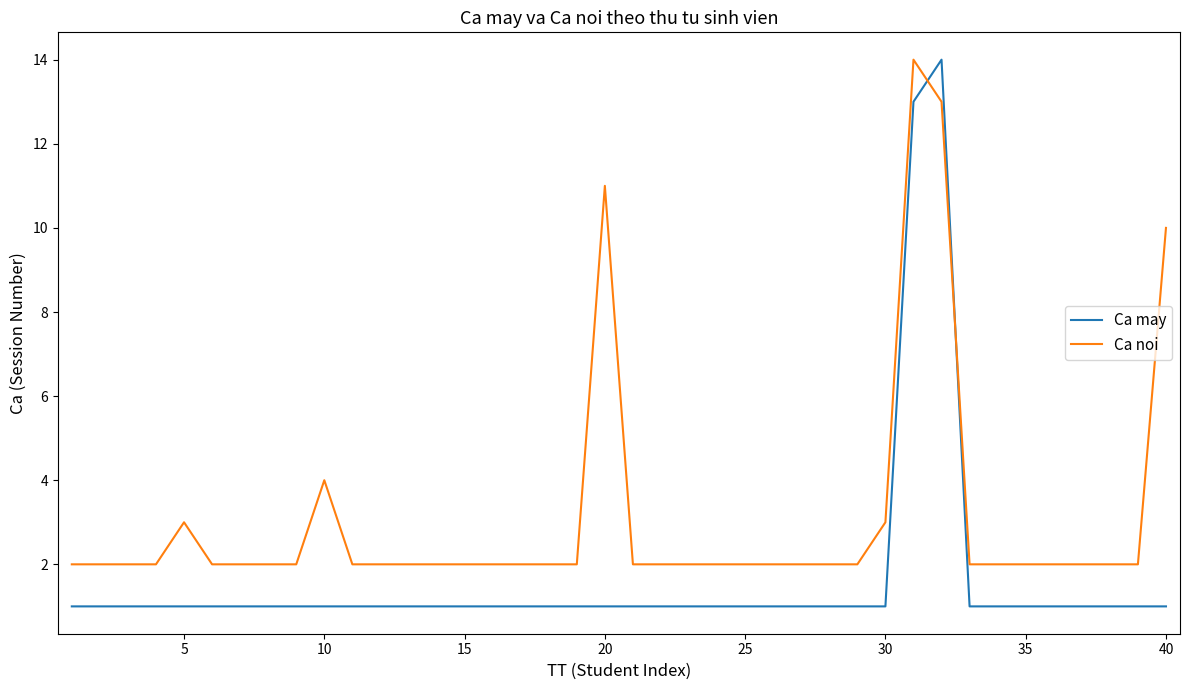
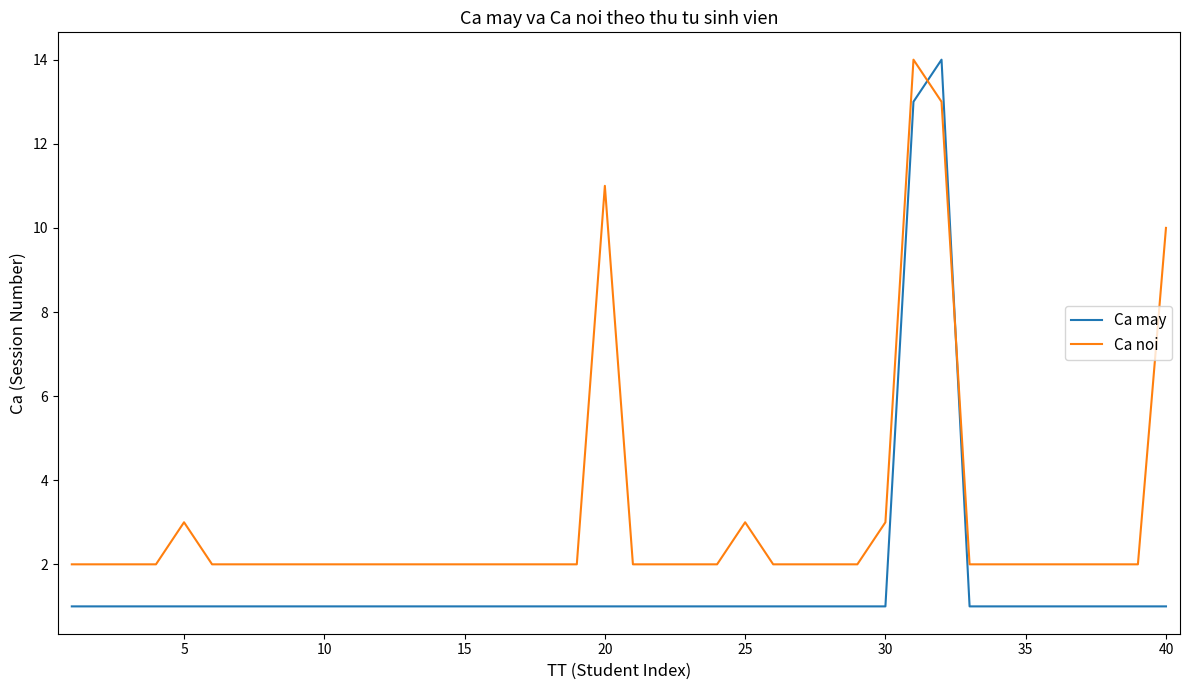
Ca noi, 10: 4 -> 2
Ca noi, 25: 2 -> 3
